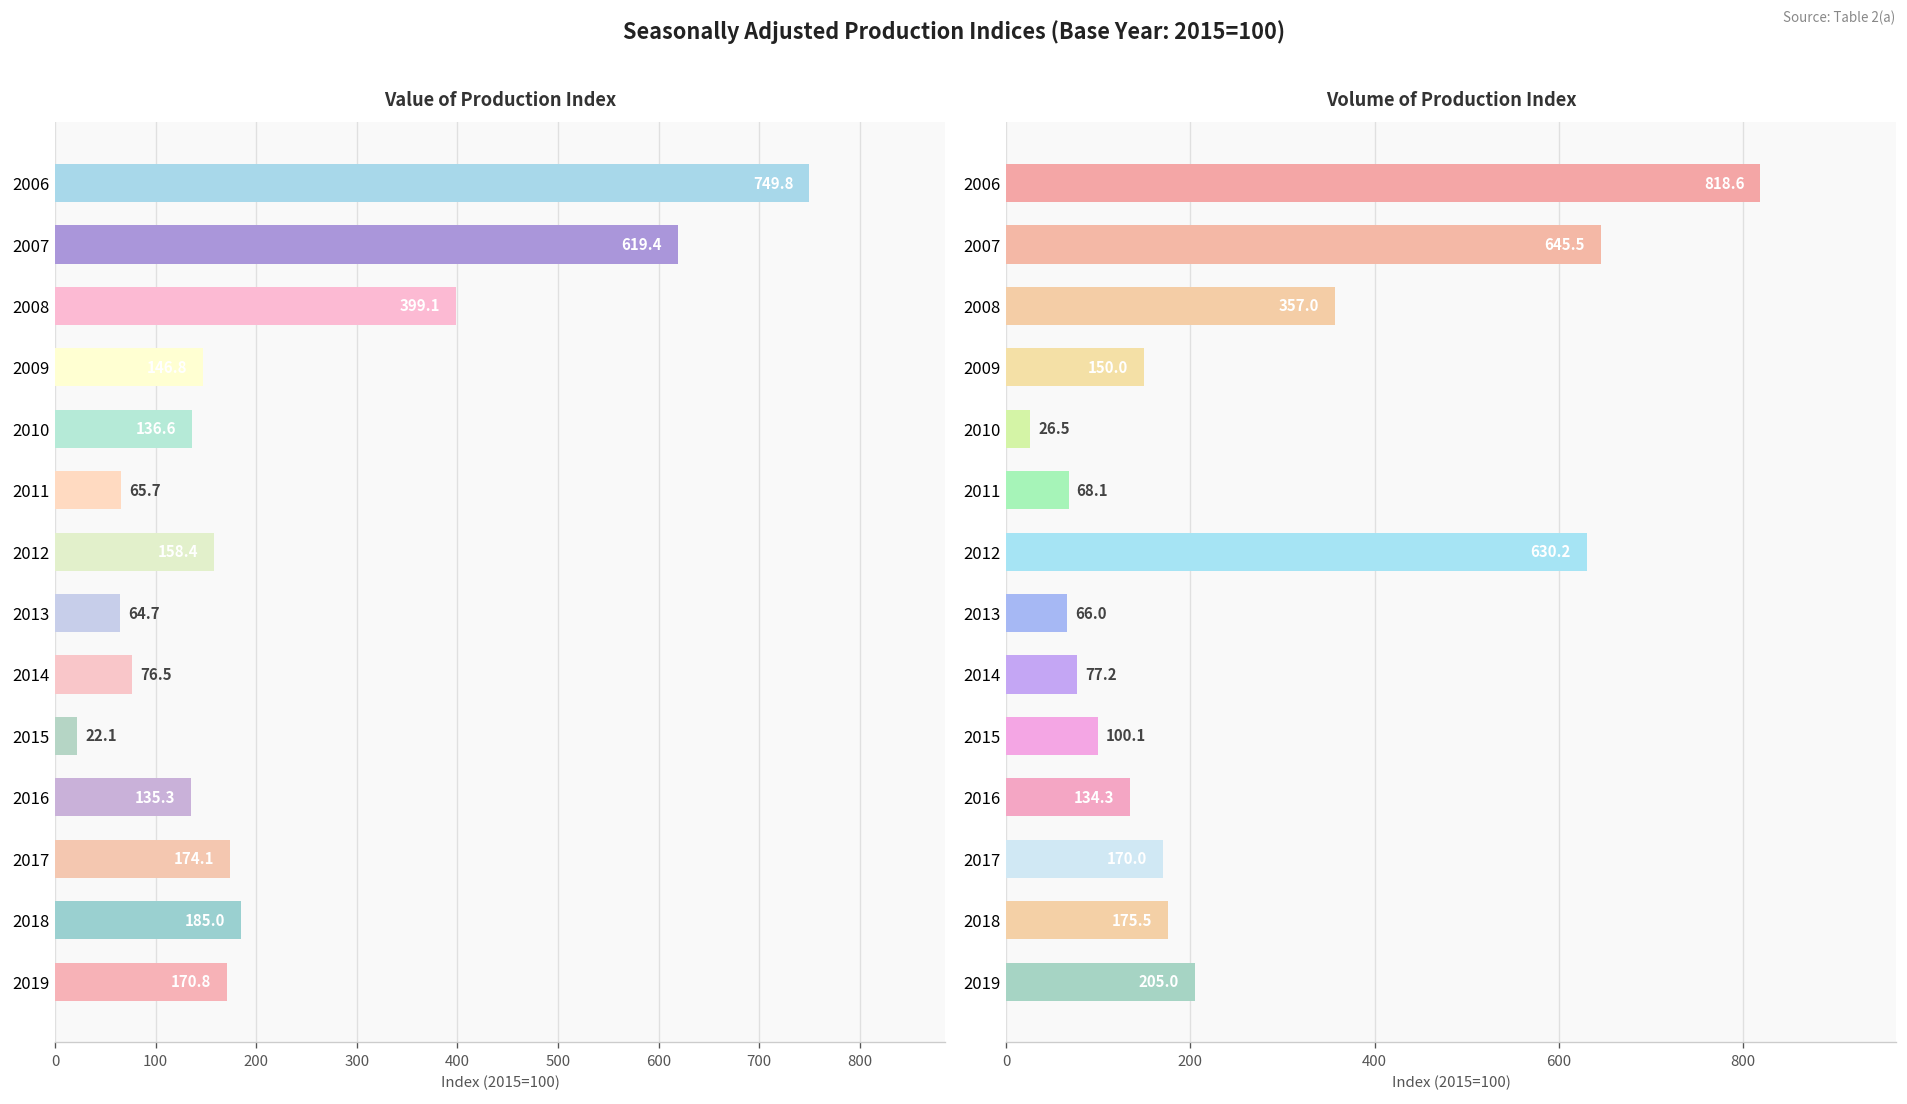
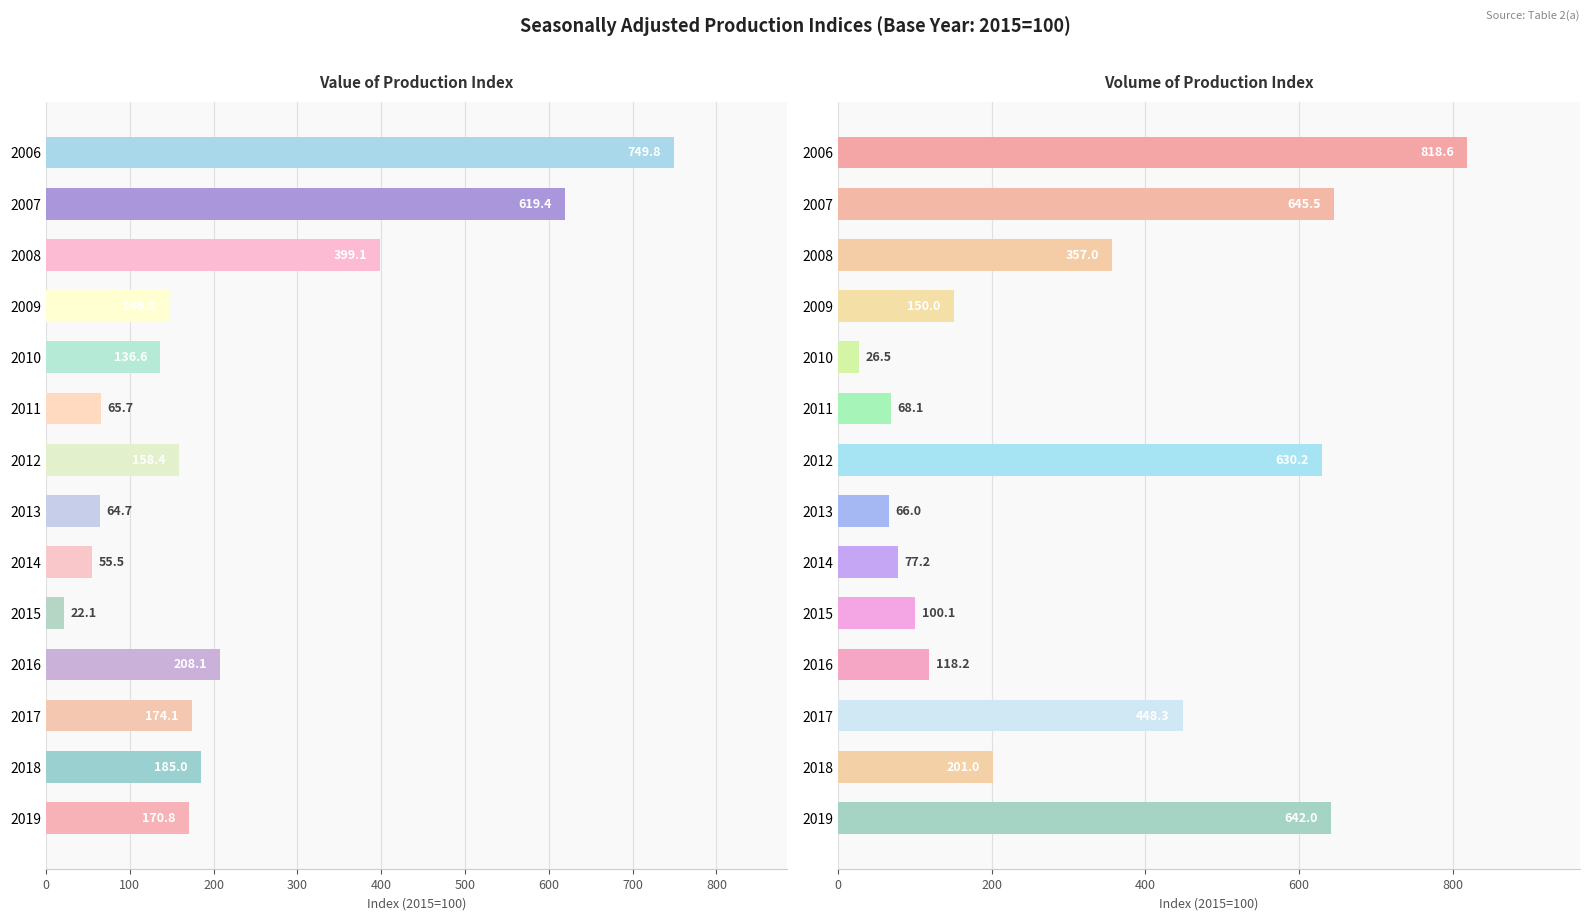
Value of Production Index, 2014: 76.5 -> 55.5
Value of Production Index, 2016: 135.3 -> 208.1
Volume of Production Index, 2016: 134.3 -> 118.2
Volume of Production Index, 2017: 170 -> 450
Volume of Production Index, 2018: 175.5 -> 201.0
Volume of Production Index, 2019: 205.0 -> 642.0
